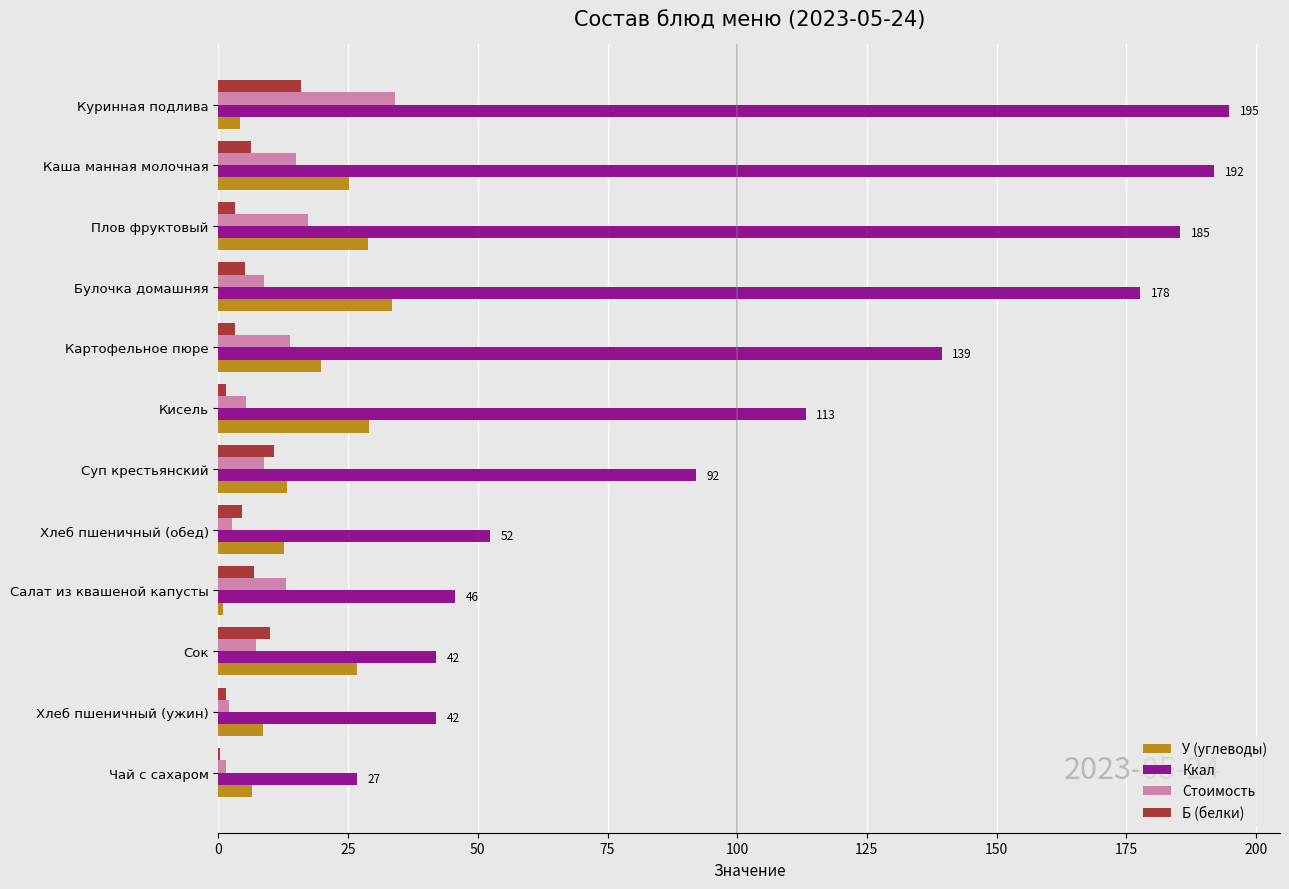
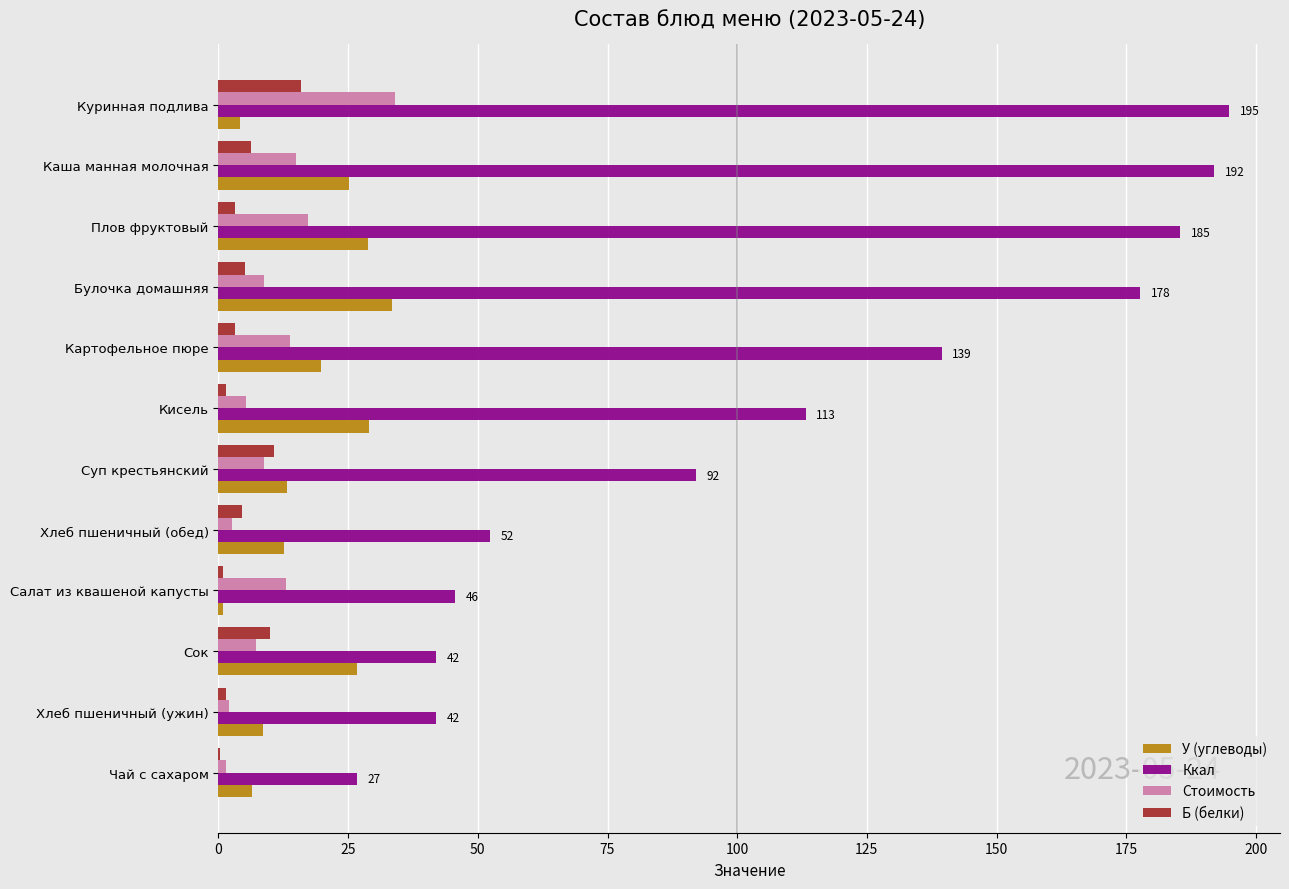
Б (белки), Салат из квашеной капусты: 7 -> 1
